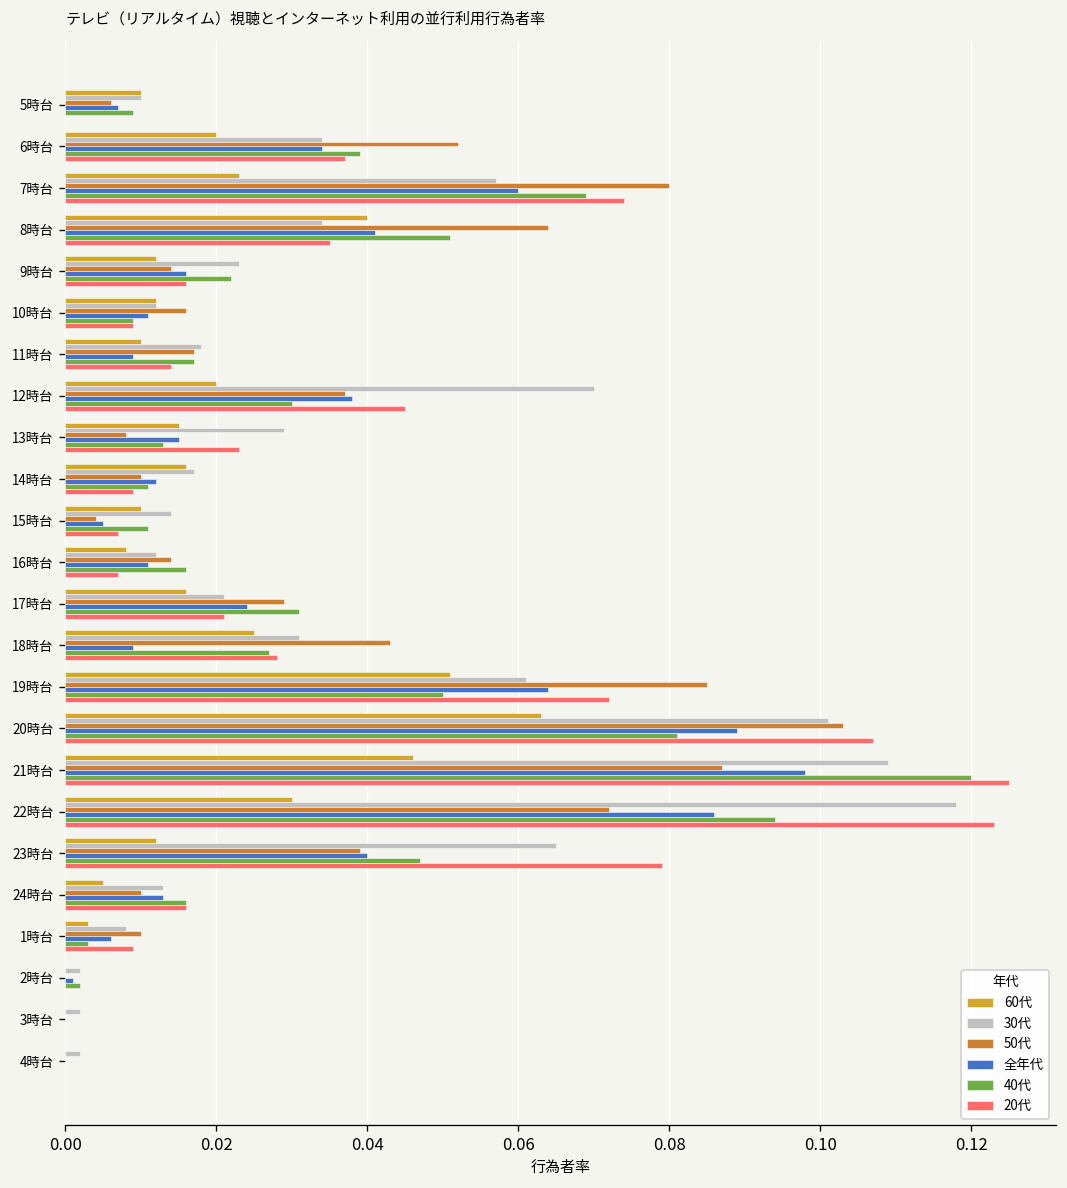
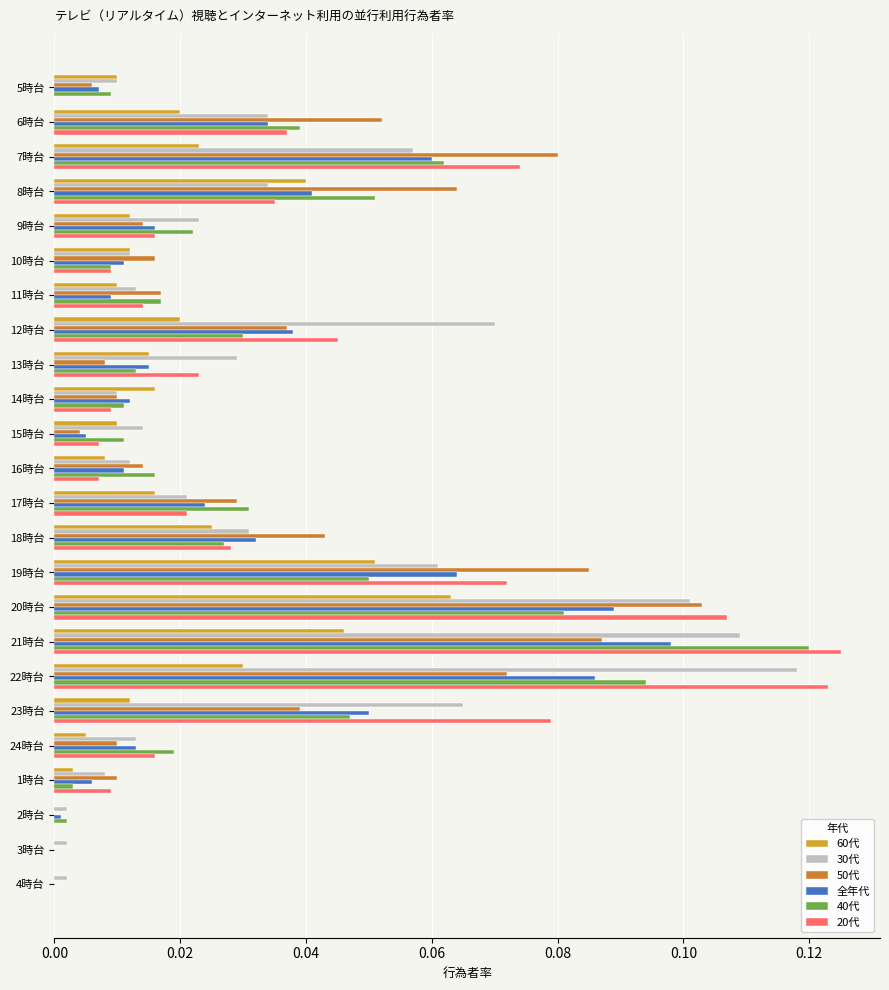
40代, 7時台: 0.069 -> 0.062
30代, 11時台: 0.018 -> 0.013
30代, 14時台: 0.017 -> 0.010
全年代, 18時台: 0.009 -> 0.032
全年代, 23時台: 0.04 -> 0.05
40代, 24時台: 0.016 -> 0.019
